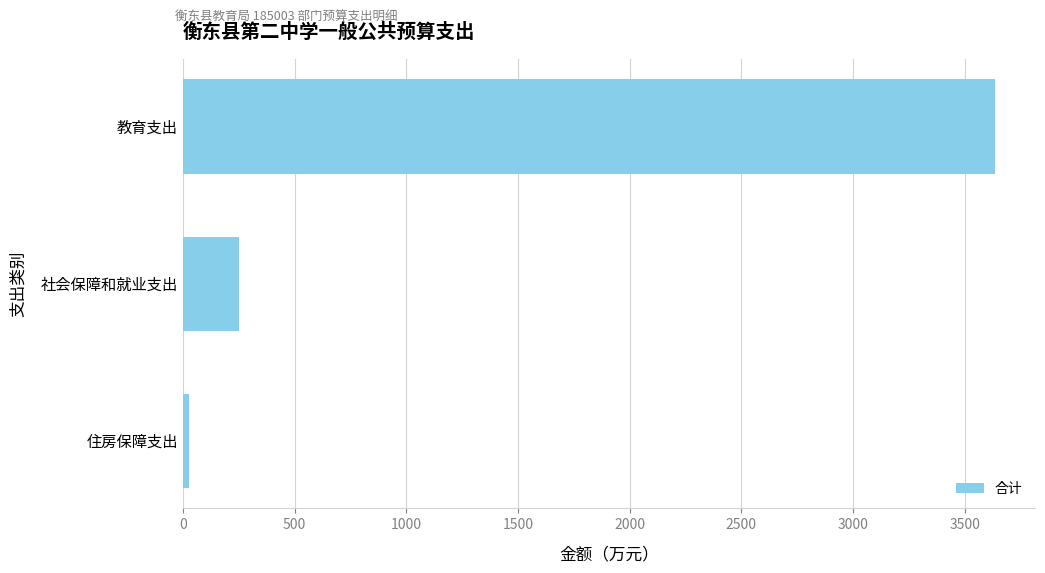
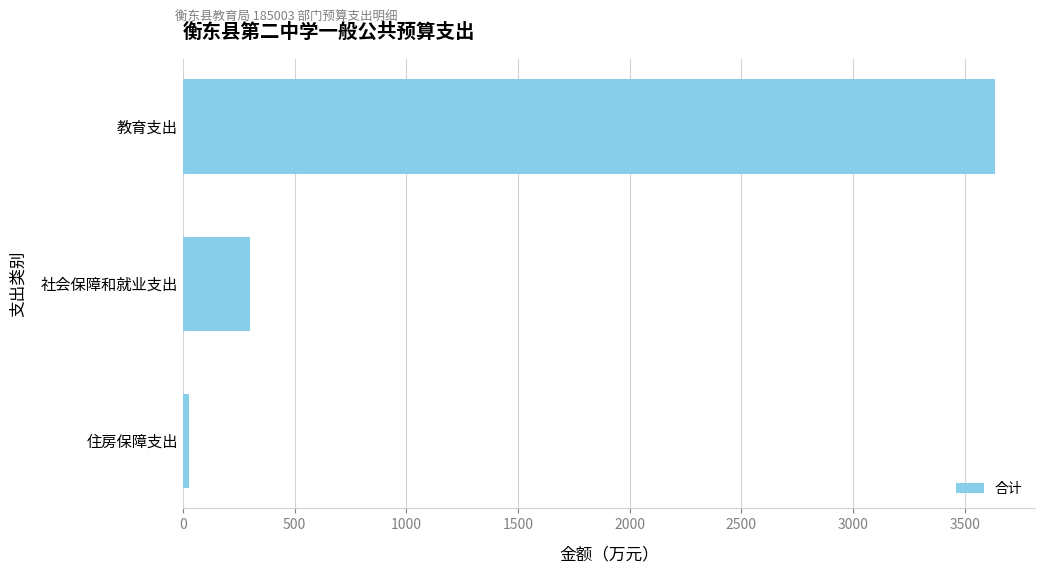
社会保障和就业支出: 250 -> 300
